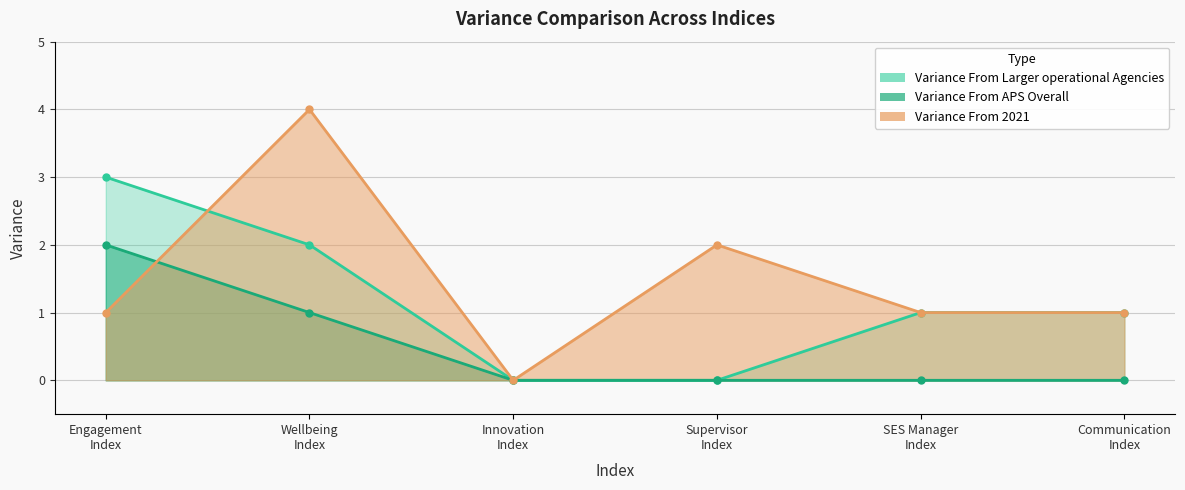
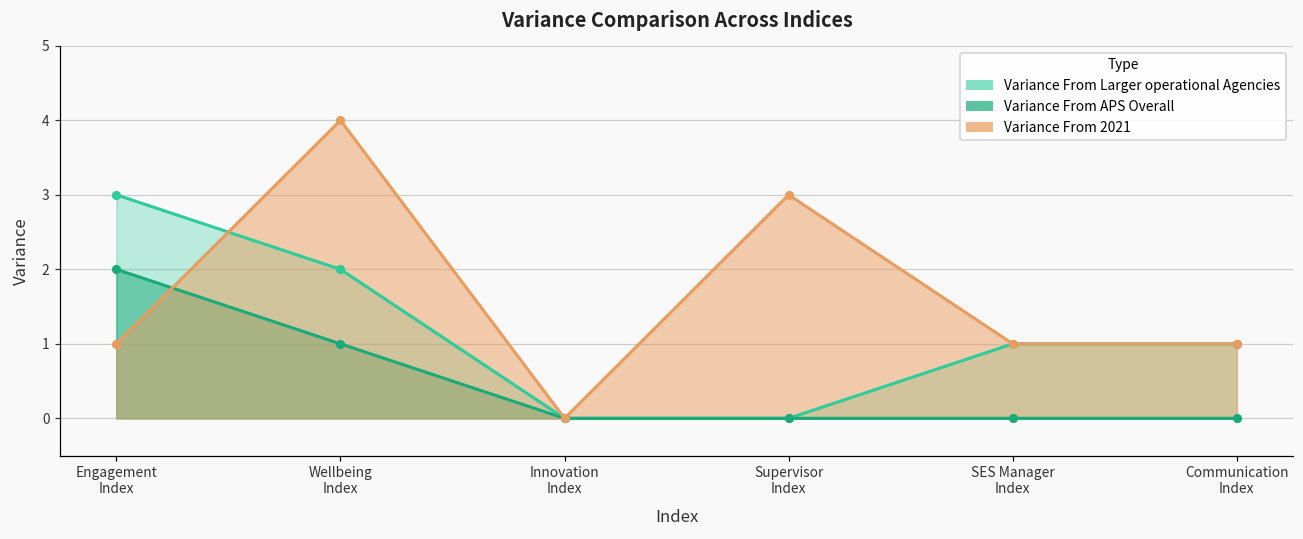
Variance From 2021, Supervisor Index: 2 -> 3
